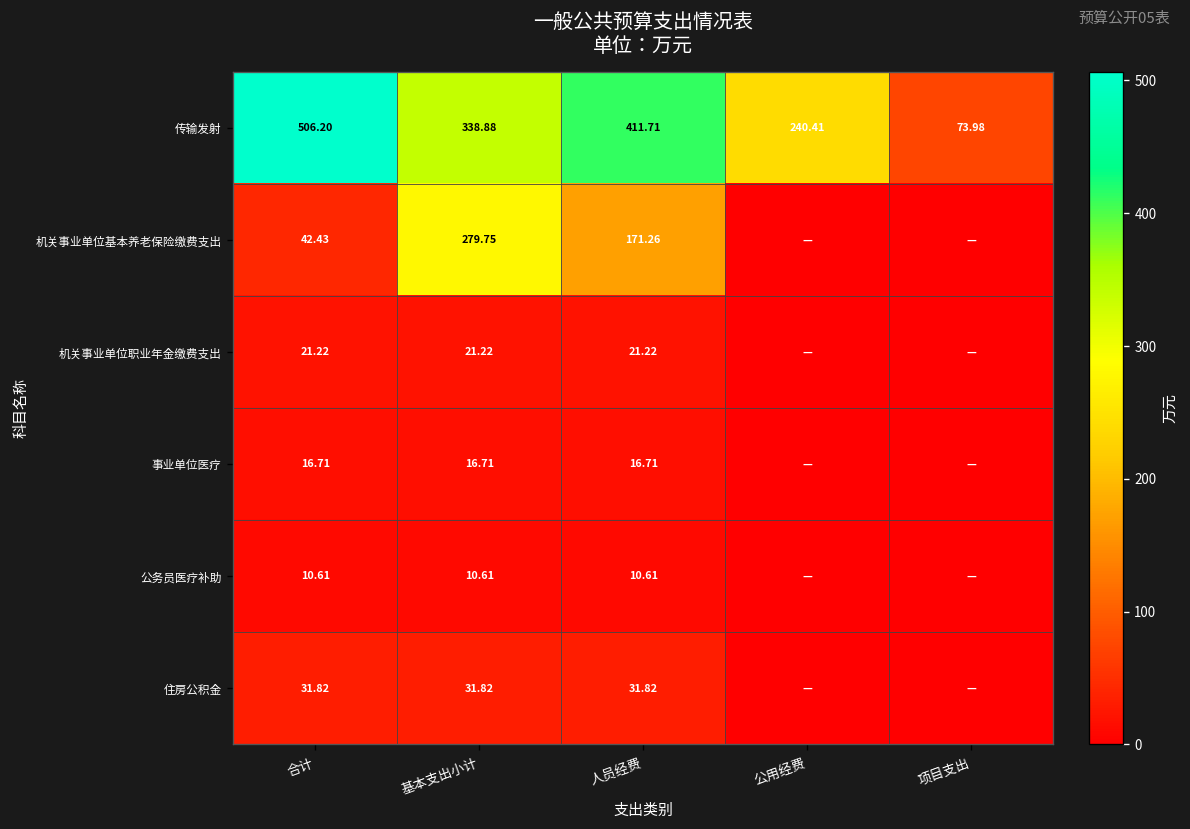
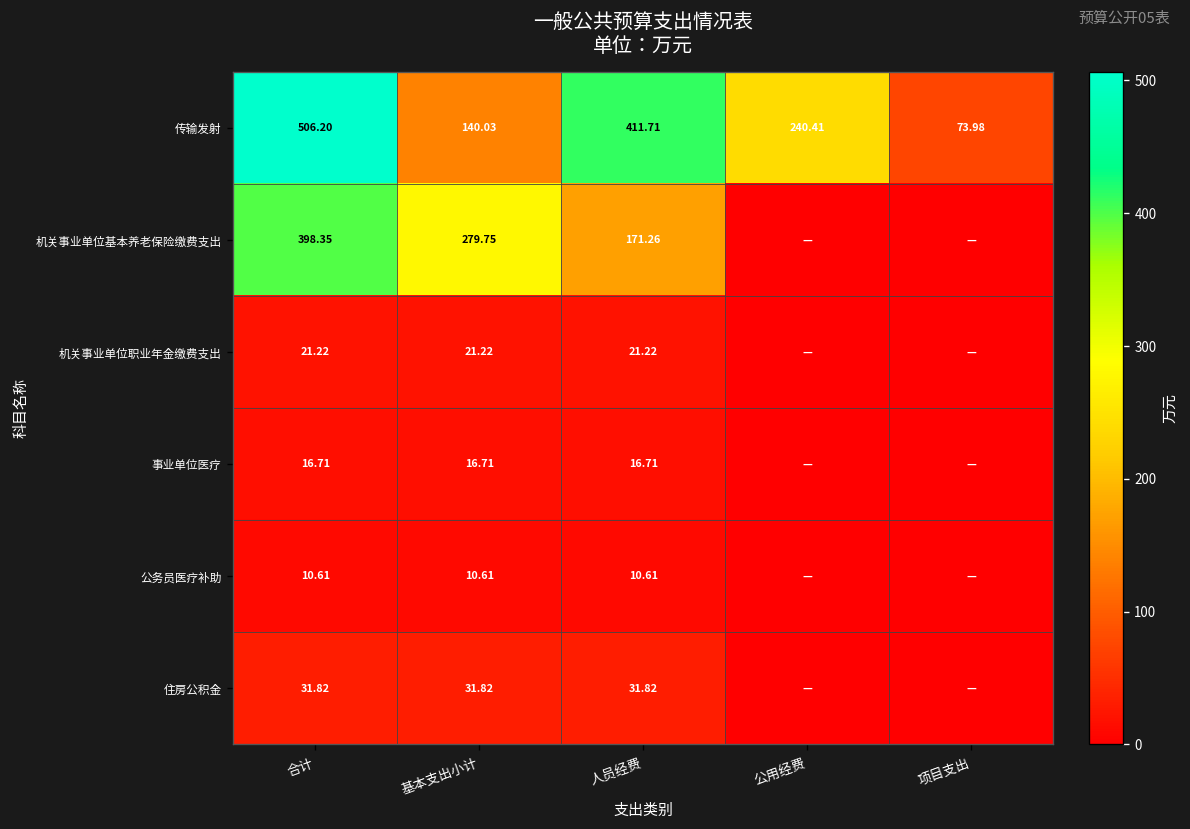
传输发射, 基本支出小计: 338.88 -> 140.03
机关事业单位基本养老保险缴费支出, 合计: 42.43 -> 398.35
